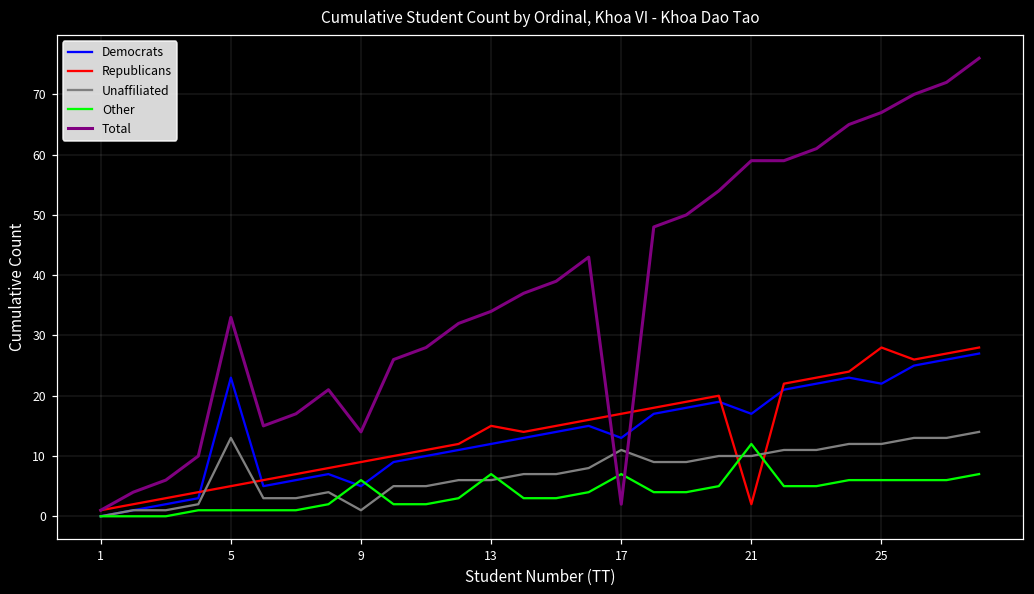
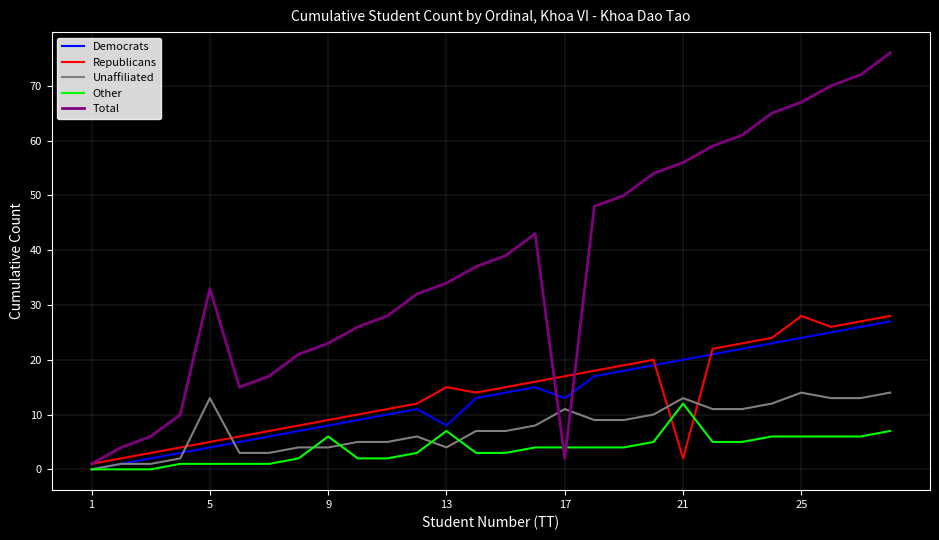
Democrats, 5: 23 -> 4
Democrats, 9: 5 -> 8
Unaffiliated, 9: 1 -> 4
Total, 9: 14 -> 23
Democrats, 13: 12 -> 8
Unaffiliated, 13: 6 -> 4
Other, 17: 7 -> 4
Democrats, 21: 17 -> 20
Unaffiliated, 21: 10 -> 13
Total, 21: 59 -> 56
Democrats, 25: 22 -> 24
Unaffiliated, 25: 12 -> 14
